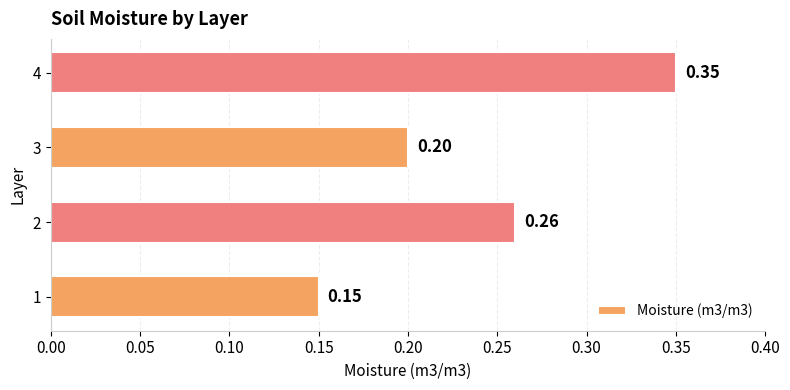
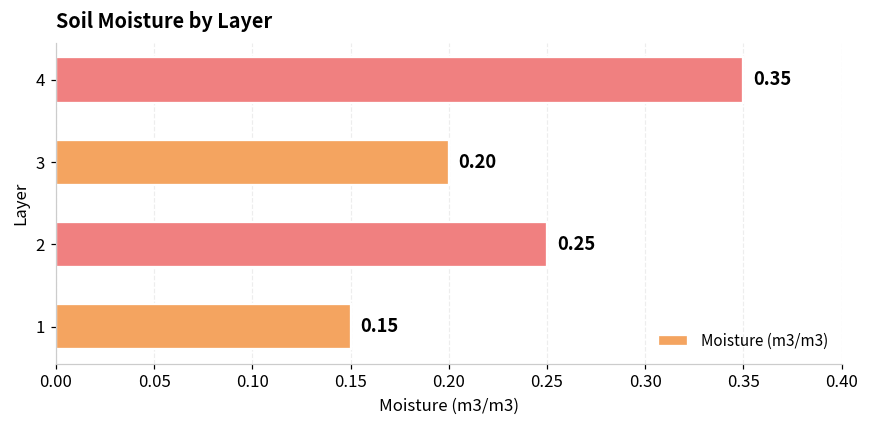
2: 0.26 -> 0.25
